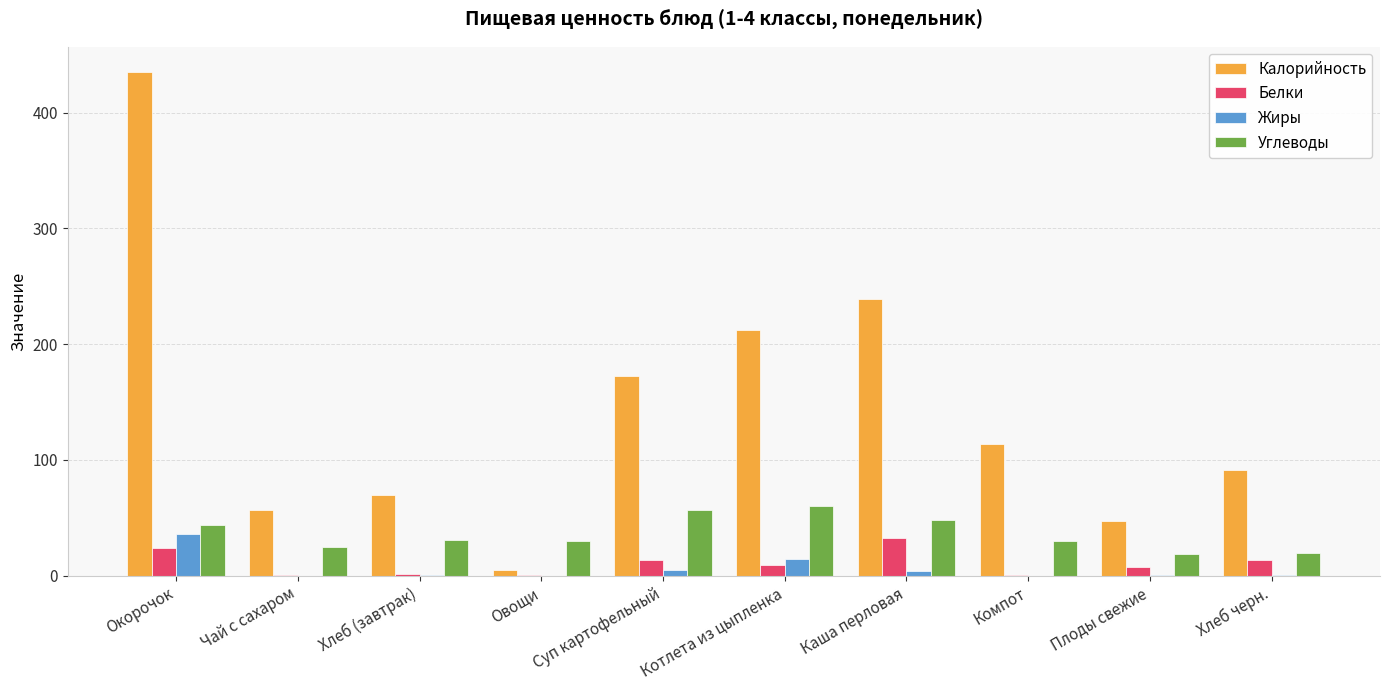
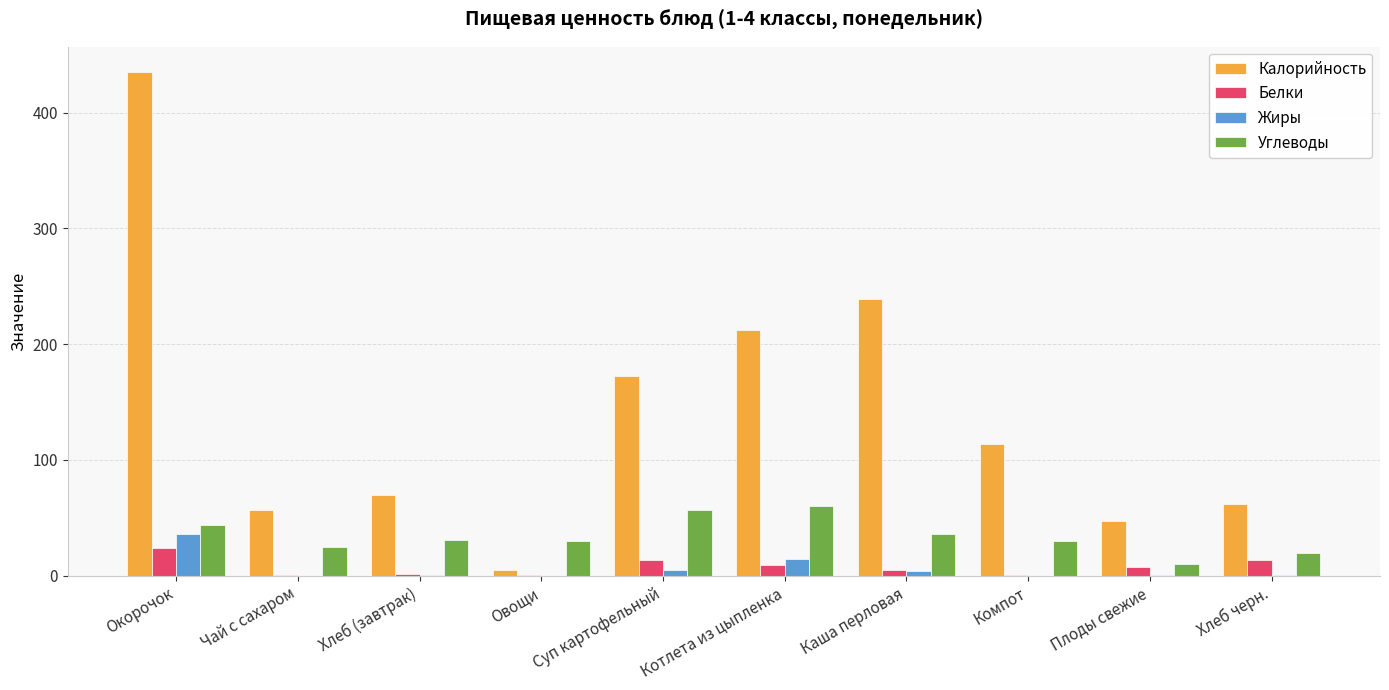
Белки, Каша перловая: 32 -> 5
Углеводы, Каша перловая: 48 -> 36
Углеводы, Плоды свежие: 18 -> 10
Калорийность, Хлеб черн.: 91 -> 62
